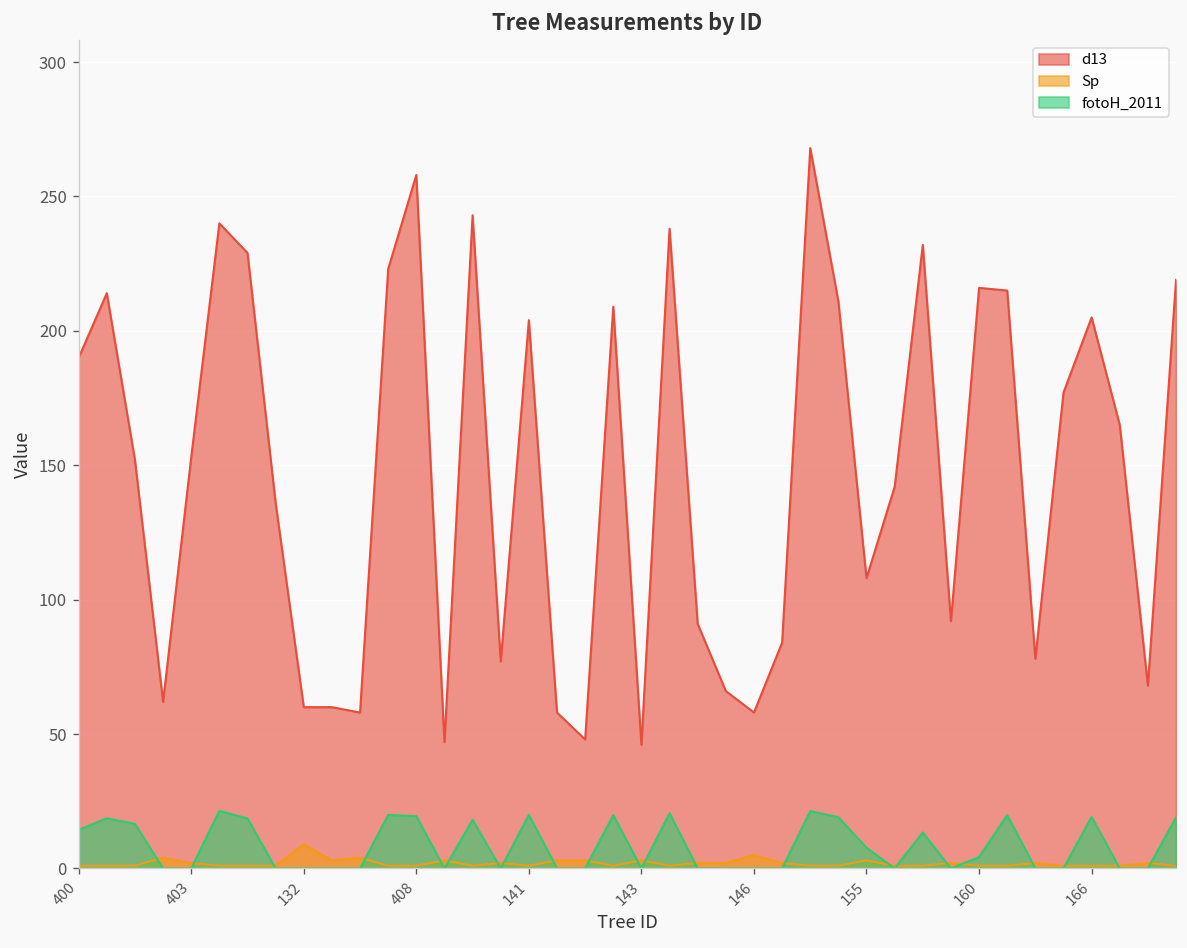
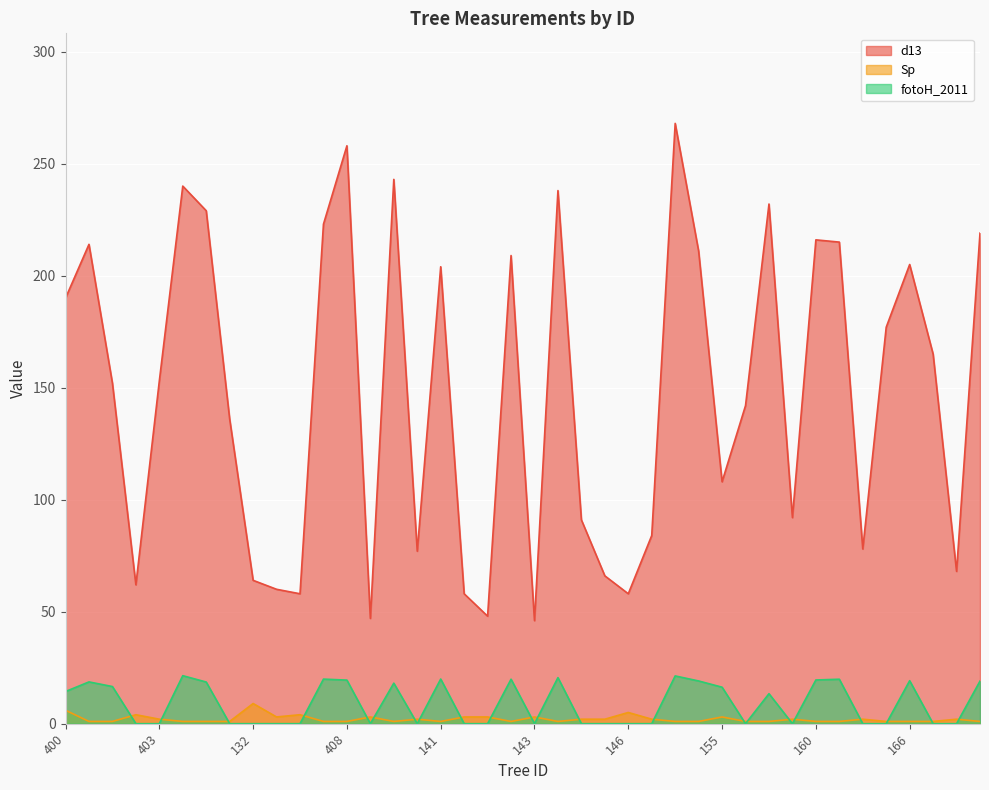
Sp, 400: 1 -> 6
d13, 132: 60 -> 64
fotoH_2011, 155: 8 -> 16
fotoH_2011, 160: 4 -> 20
